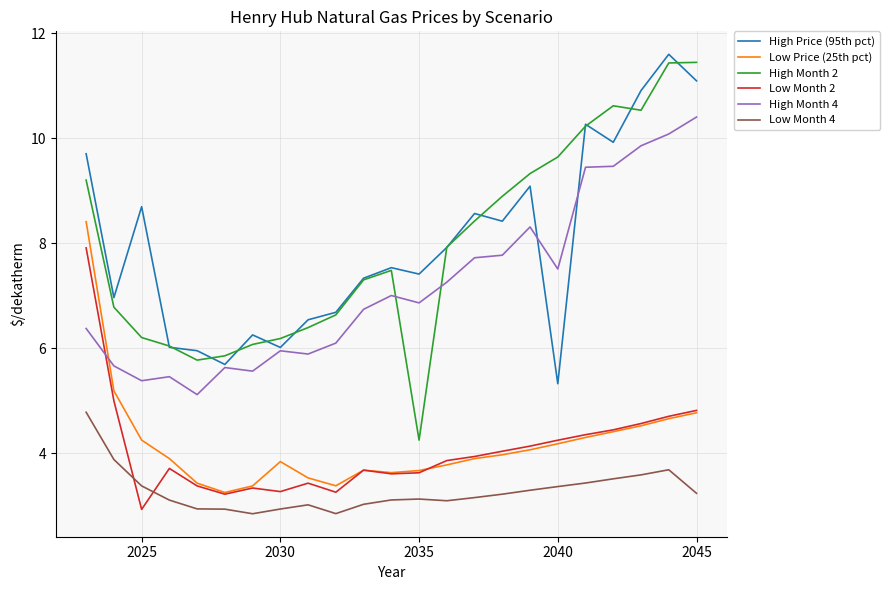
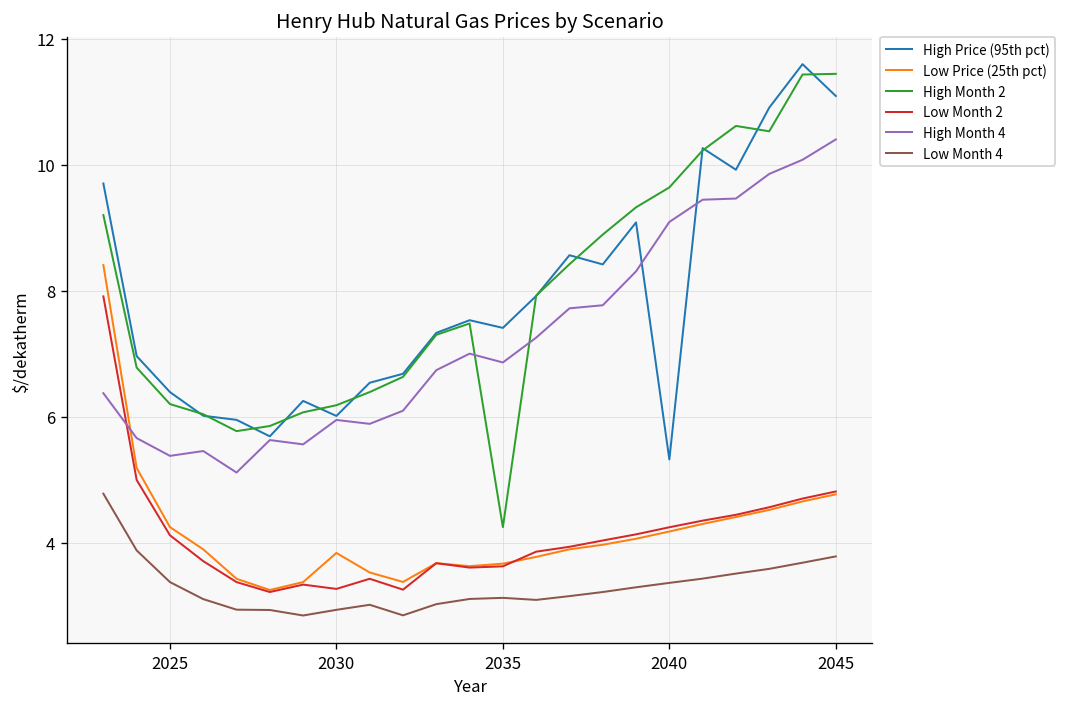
High Price (95th pct), 2025: 8.7 -> 6.4
Low Month 2, 2025: 2.9 -> 4.1
High Month 4, 2040: 7.5 -> 9.1
Low Month 4, 2045: 3.2 -> 3.8
